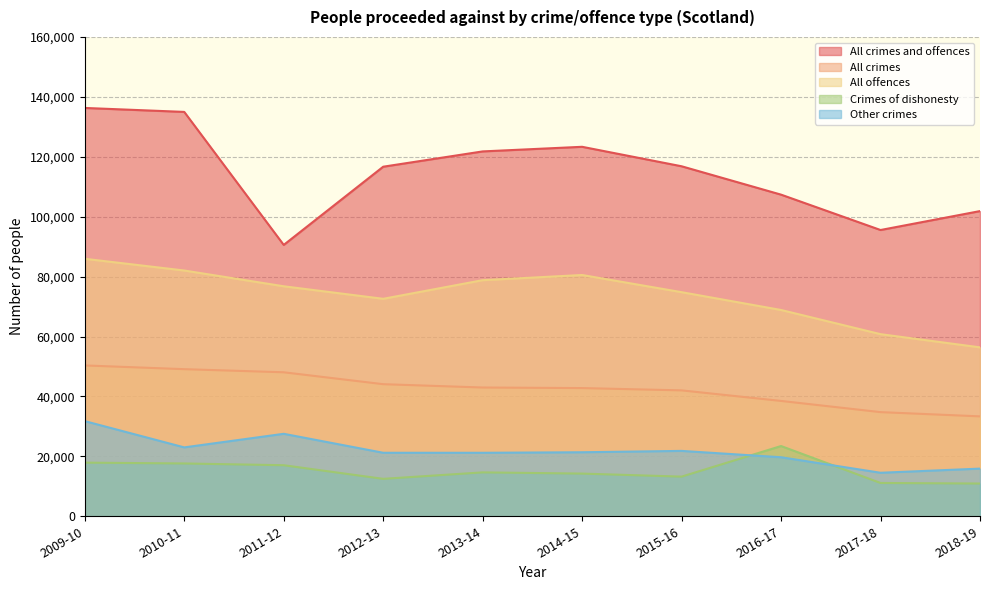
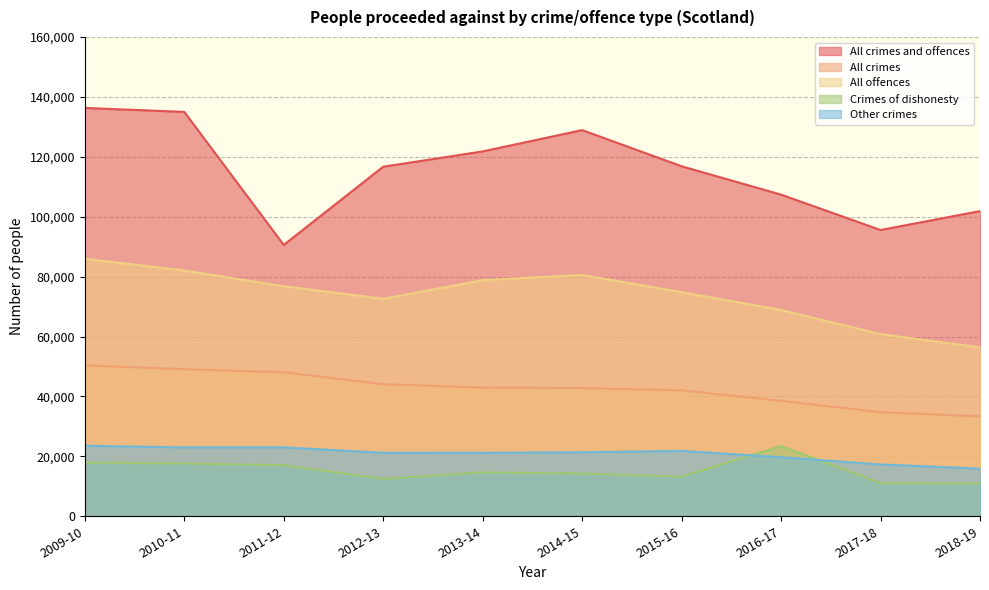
Other crimes, 2009-10: 32,000 -> 24,000
Other crimes, 2011-12: 28,000 -> 23,000
All crimes and offences, 2014-15: 123,000 -> 129,000
Other crimes, 2017-18: 15,000 -> 17,000
